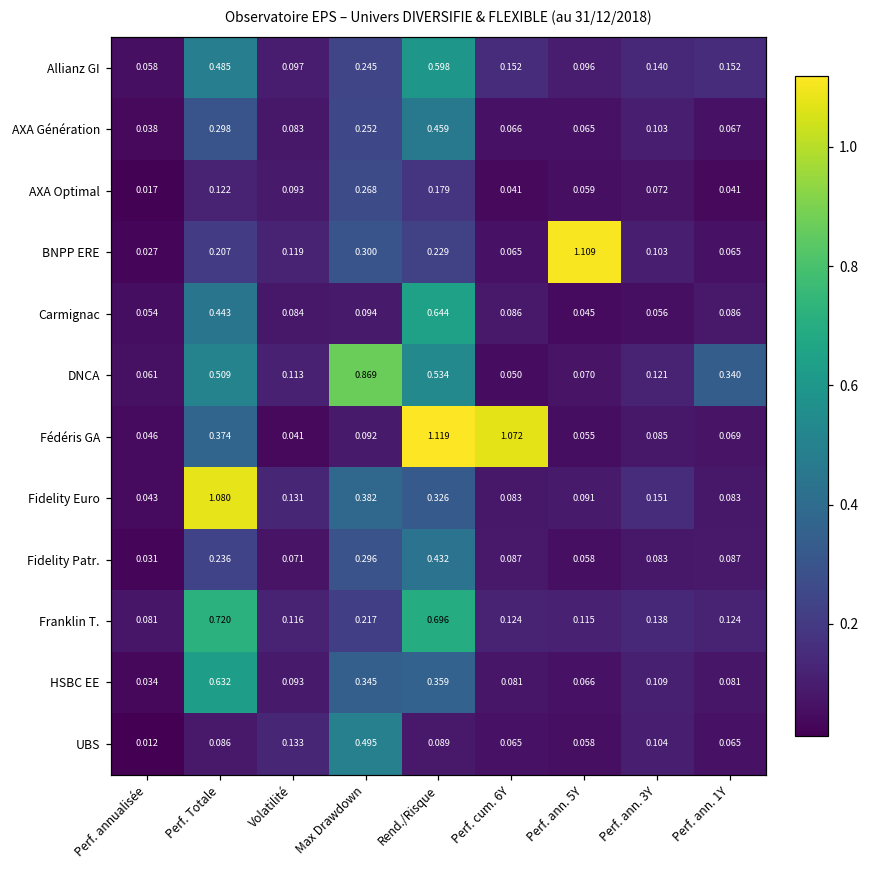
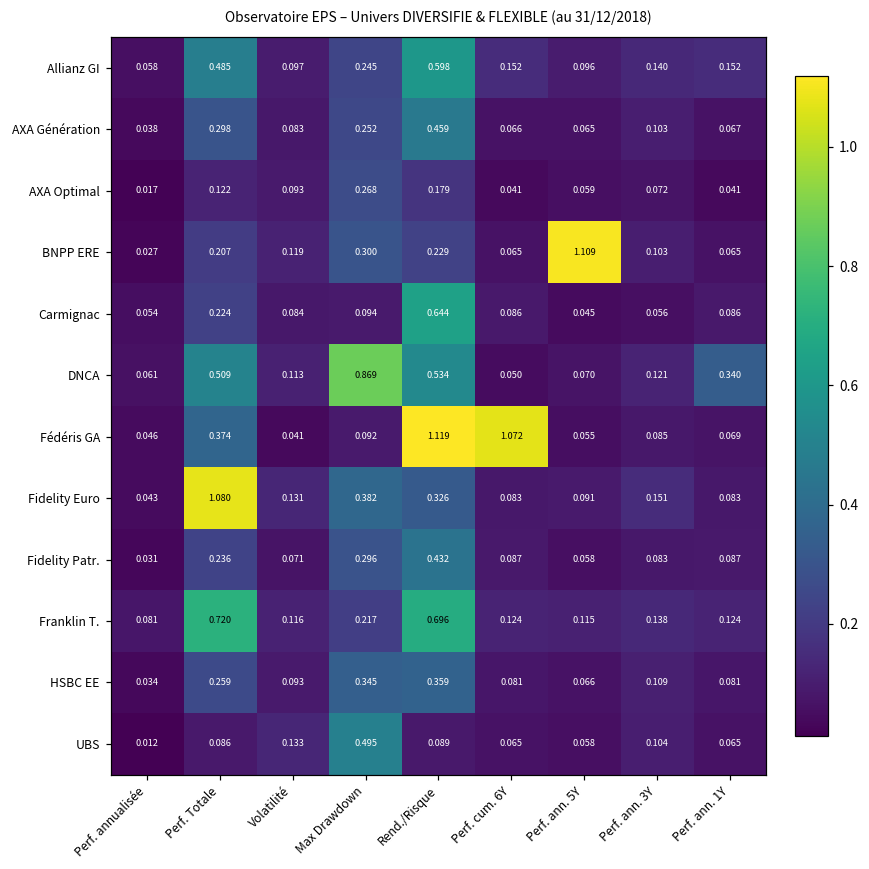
Carmignac, Perf. Totale: 0.443 -> 0.224
HSBC EE, Perf. Totale: 0.632 -> 0.259
